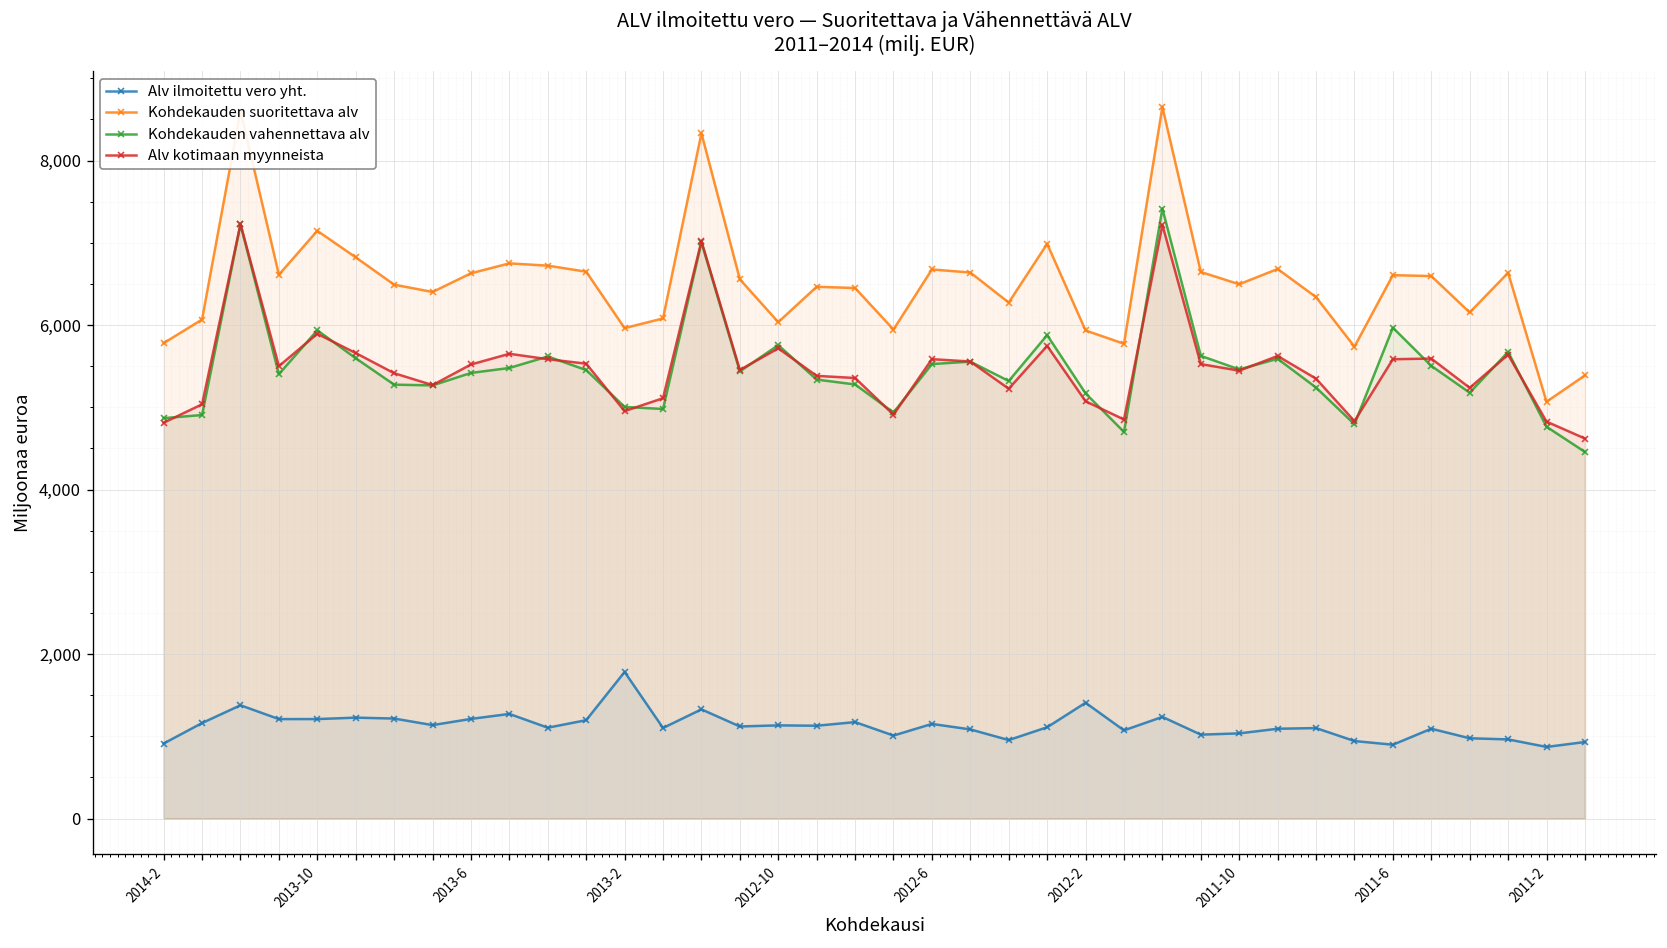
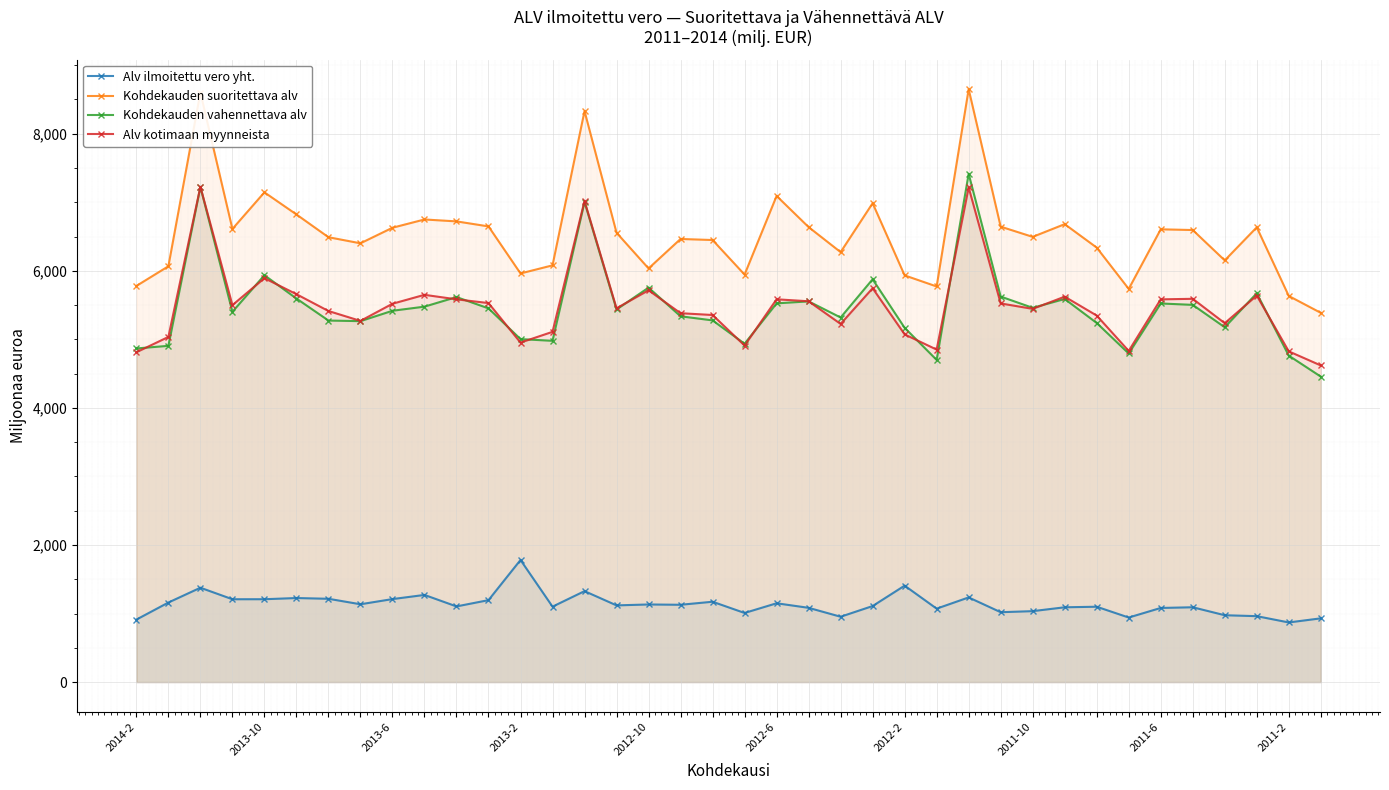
Kohdekauden suoritettava alv, 2012-6: 6,700 -> 7,100
Alv ilmoitettu vero yht., 2011-6: 900 -> 1,100
Kohdekauden vahennettava alv, 2011-6: 6,000 -> 5,500
Kohdekauden suoritettava alv, 2011-2: 5,100 -> 5,600
